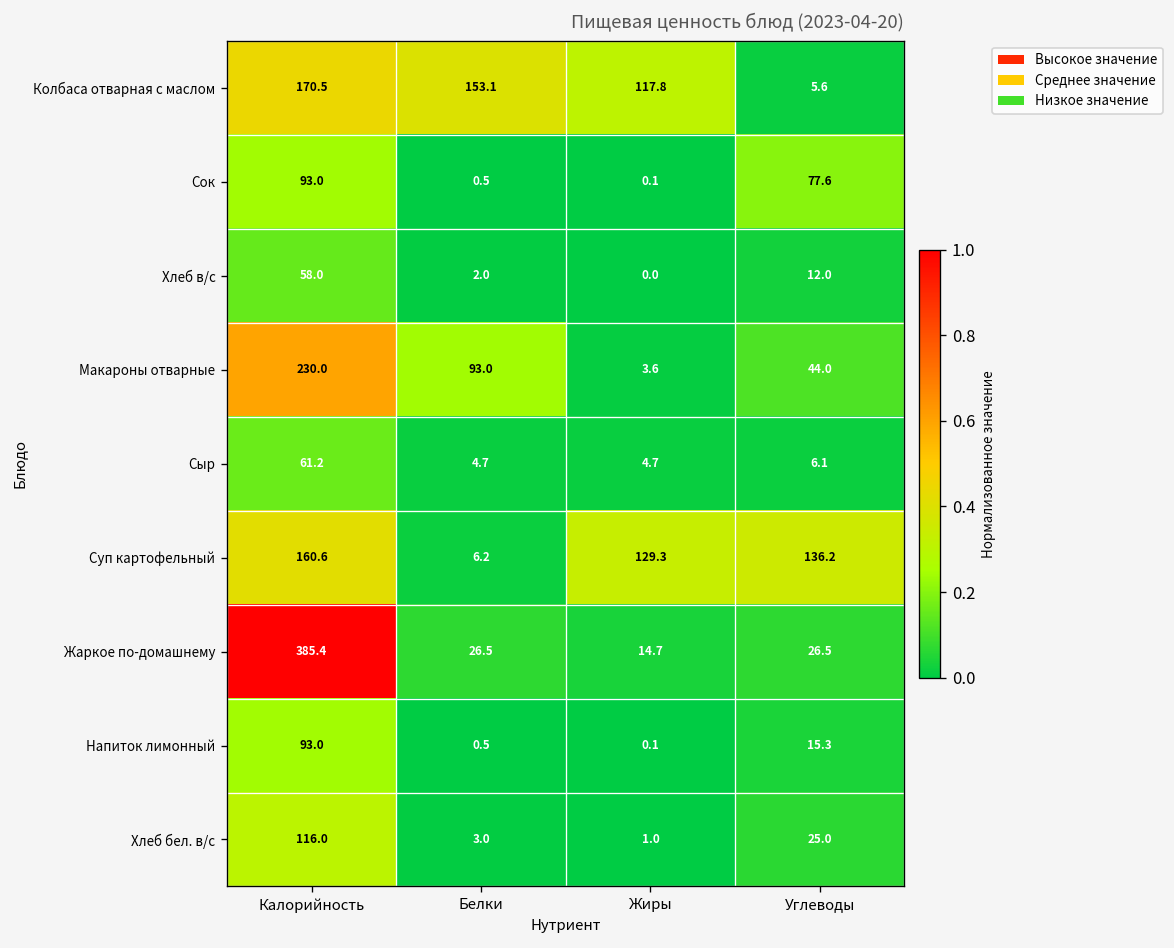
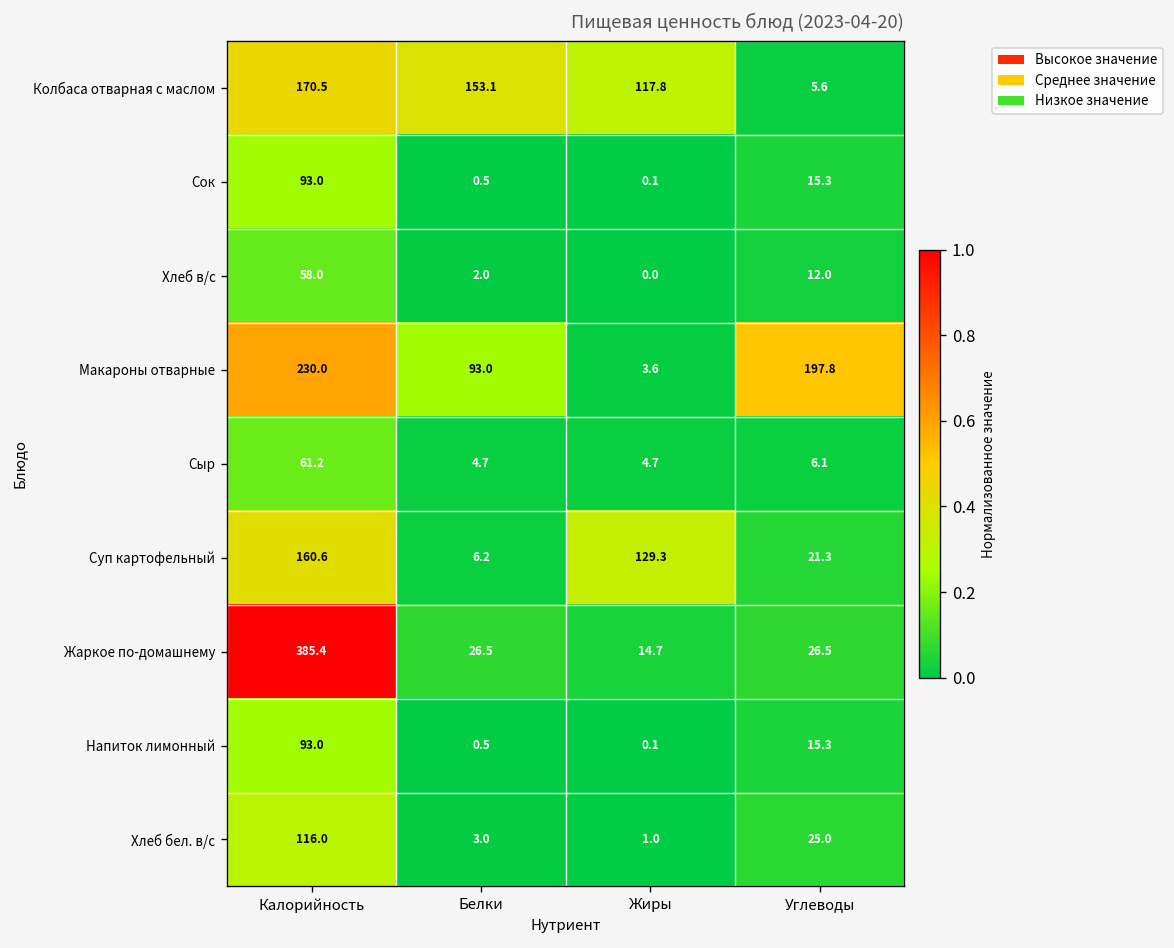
Сок, Углеводы: 77.6 -> 15.3
Макароны отварные, Углеводы: 44.0 -> 197.8
Суп картофельный, Углеводы: 136.2 -> 21.3
